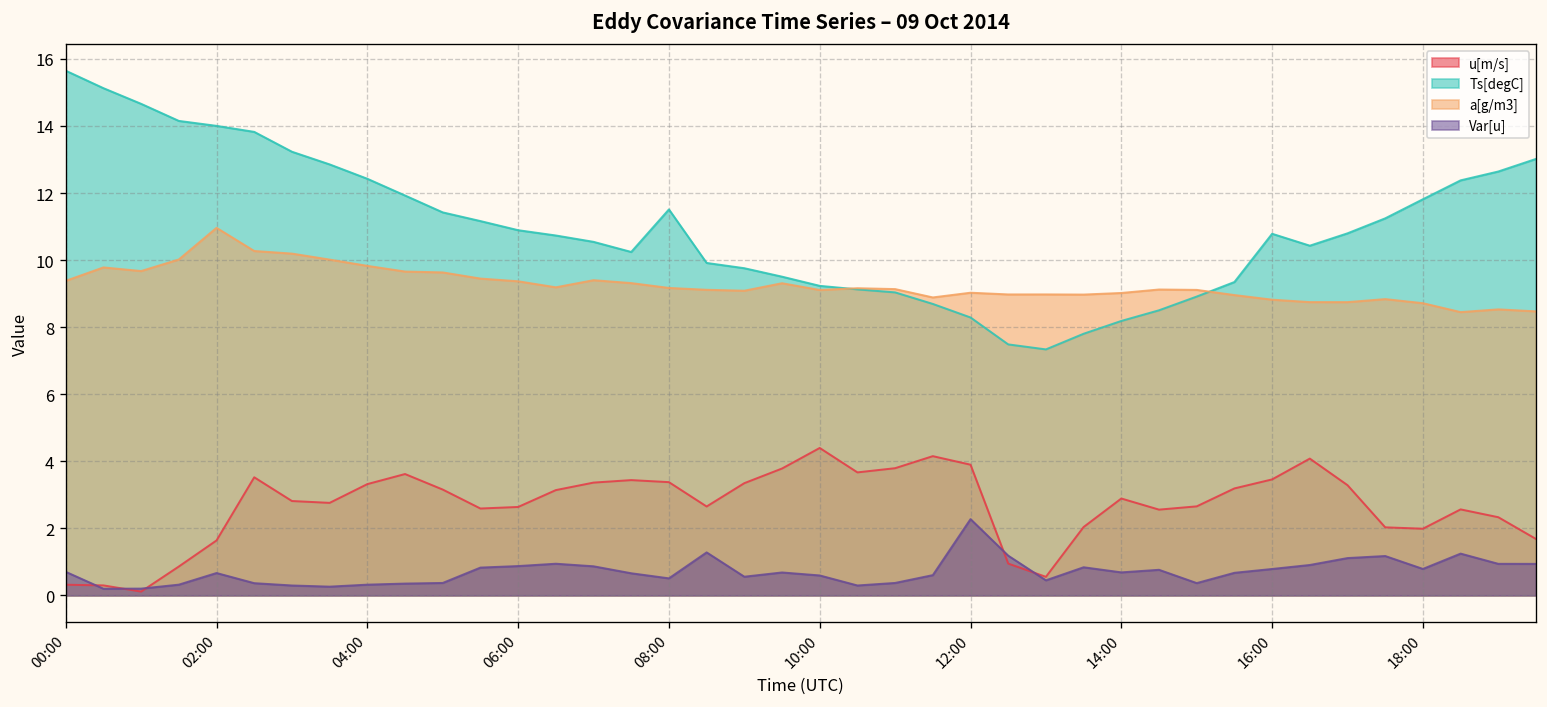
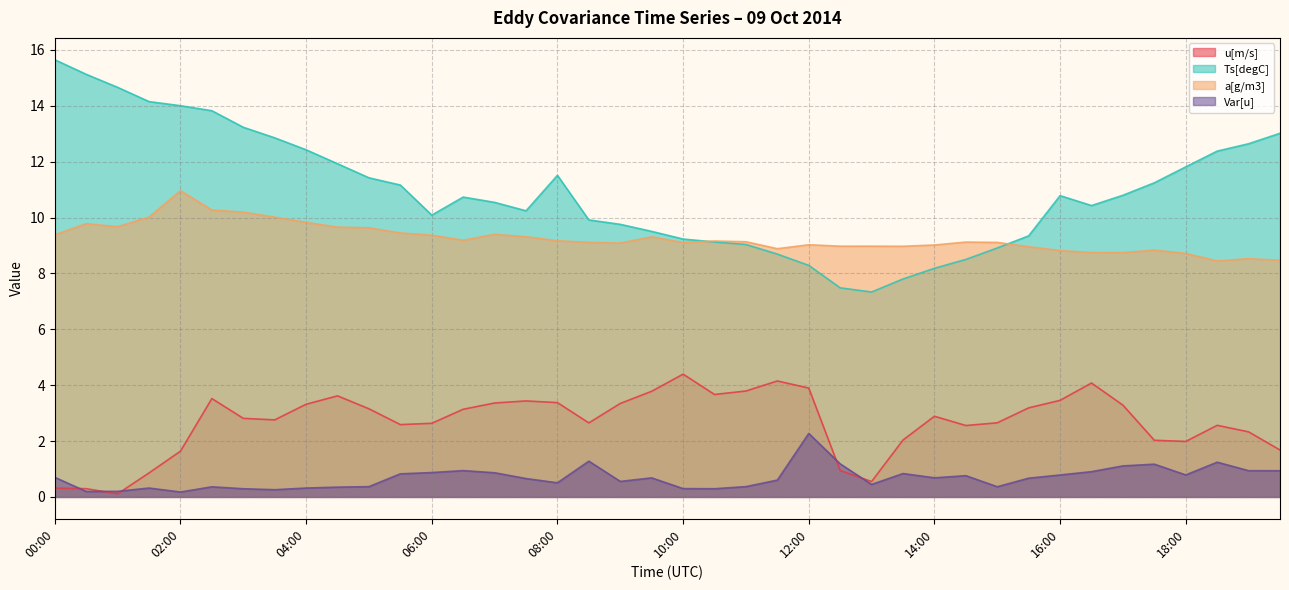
Var[u], 02:00: 0.7 -> 0.2
Ts[degC], 06:00: 10.9 -> 10.1
Var[u], 10:00: 0.6 -> 0.3
